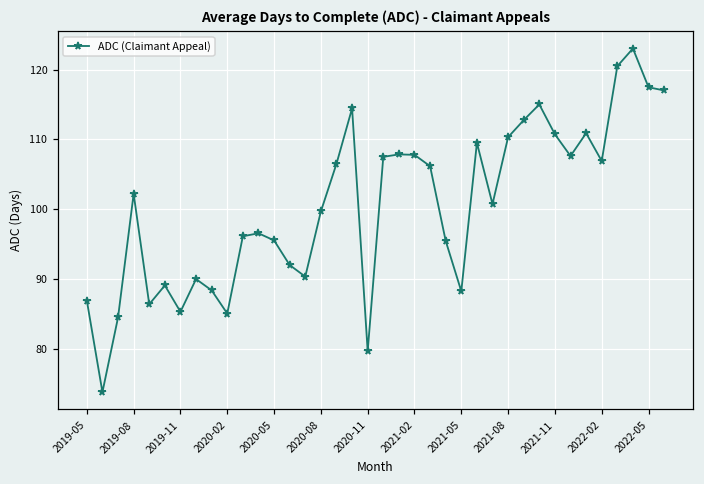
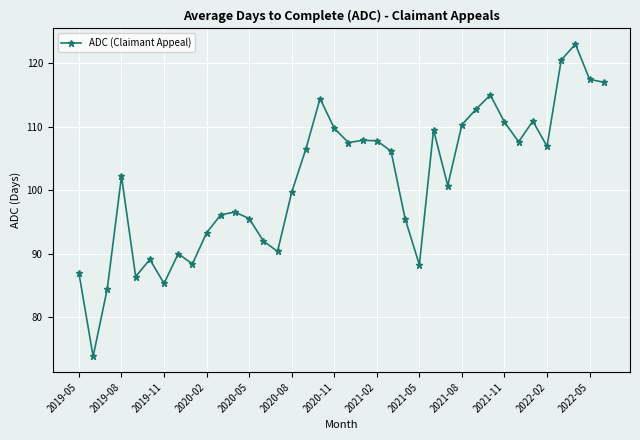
2020-02: 85 -> 93
2020-11: 80 -> 110
